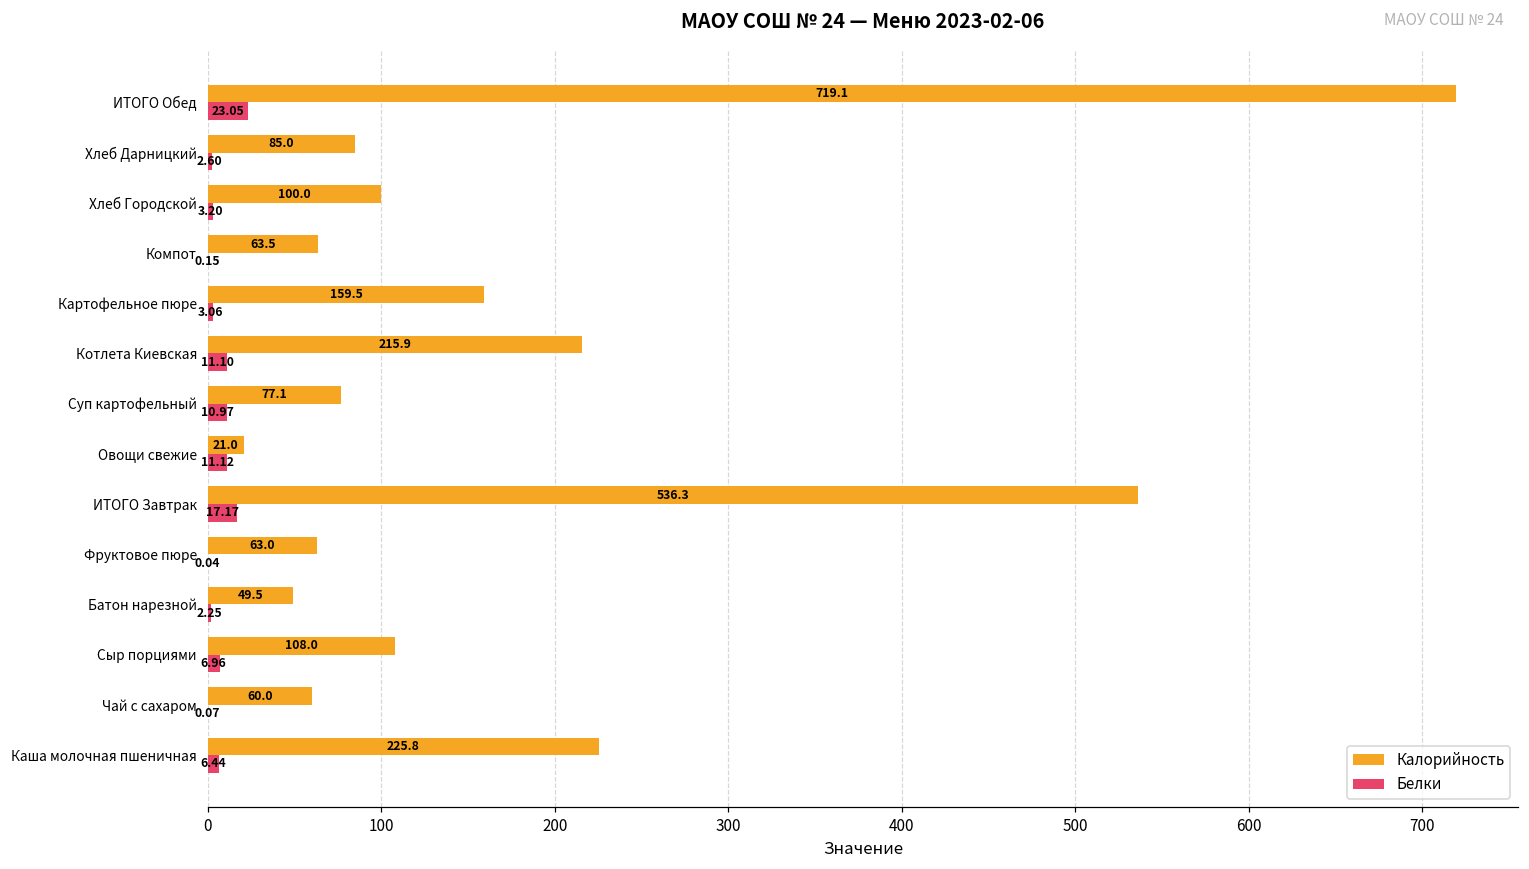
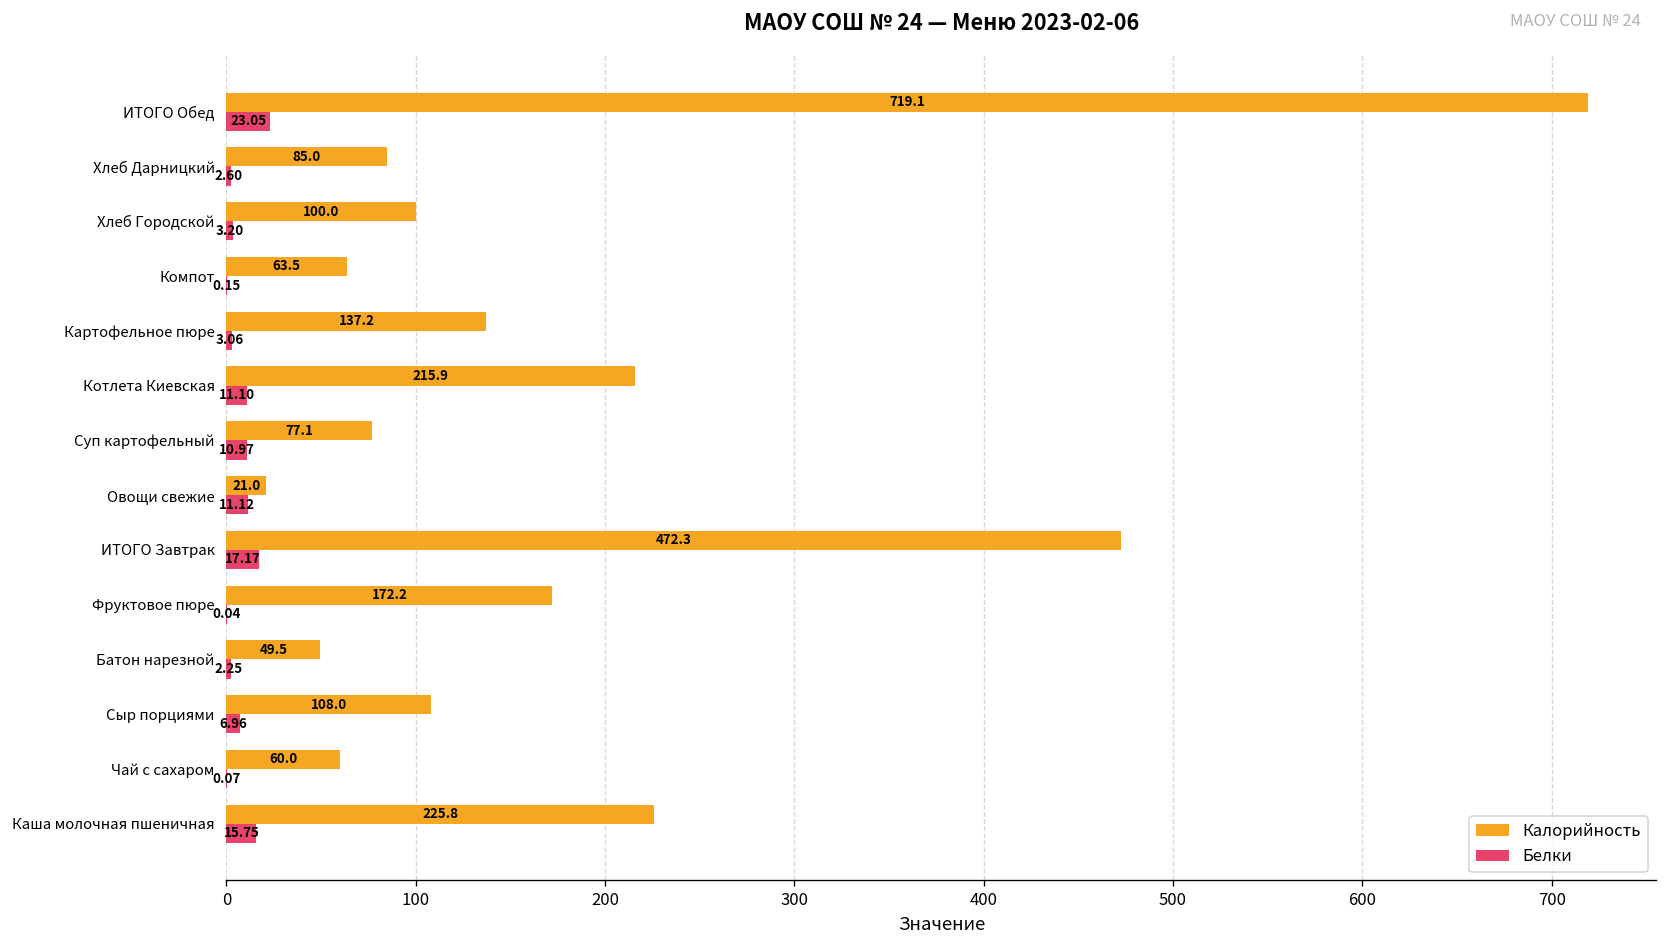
Калорийность, Картофельное пюре: 159.5 -> 137.2
Калорийность, ИТОГО Завтрак: 536.3 -> 472.3
Калорийность, Фруктовое пюре: 63.0 -> 172.2
Белки, Каша молочная пшеничная: 6.44 -> 15.75
